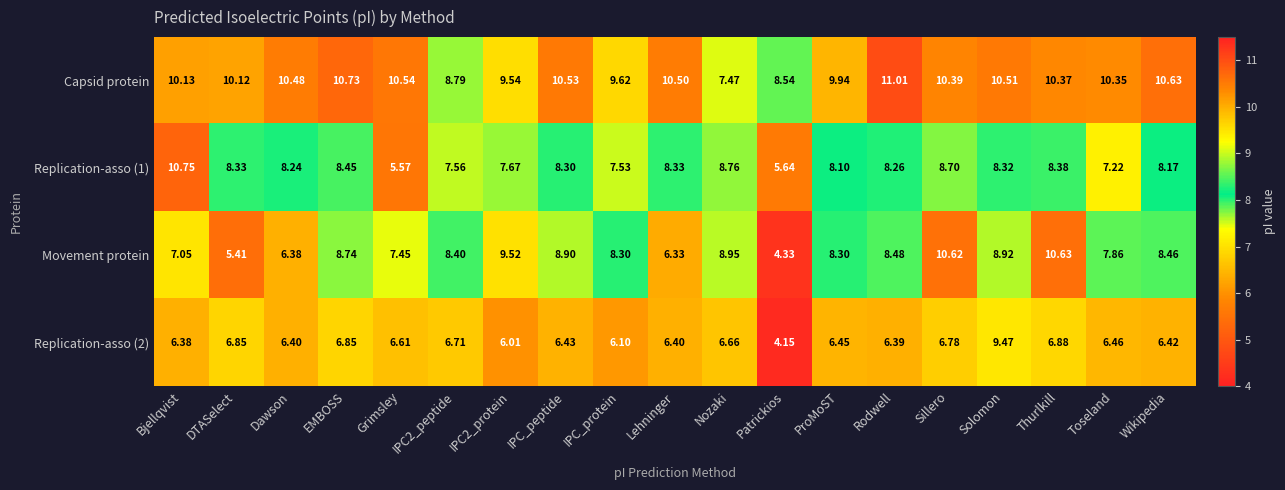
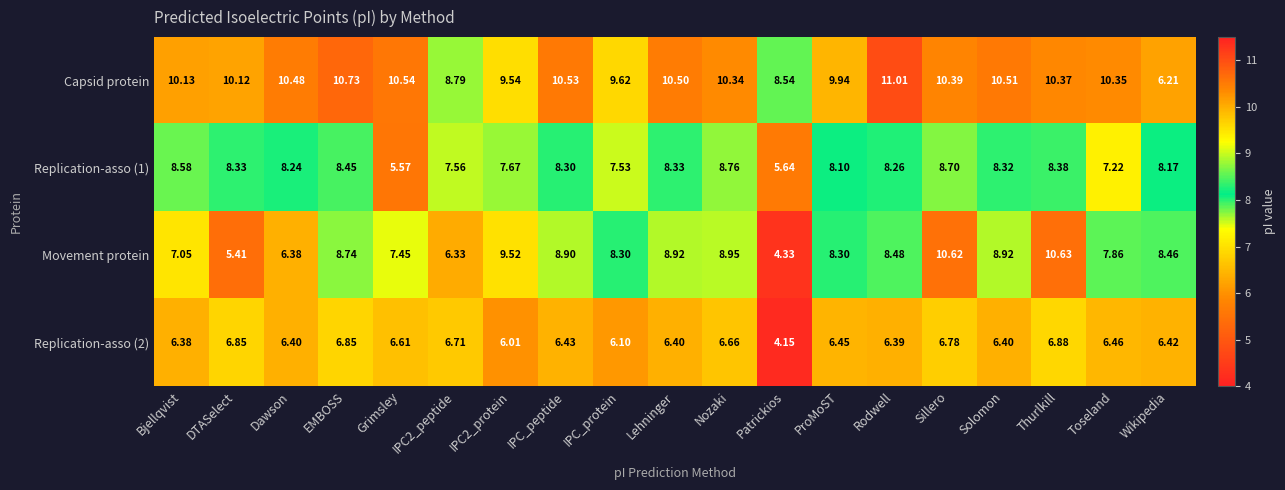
Capsid protein, Nozaki: 7.47 -> 10.34
Capsid protein, Wikipedia: 10.63 -> 6.21
Replication-asso (1), Bjellqvist: 10.75 -> 8.58
Movement protein, IPC2_peptide: 8.40 -> 6.33
Movement protein, Lehninger: 6.33 -> 8.92
Replication-asso (2), Solomon: 9.47 -> 6.40
